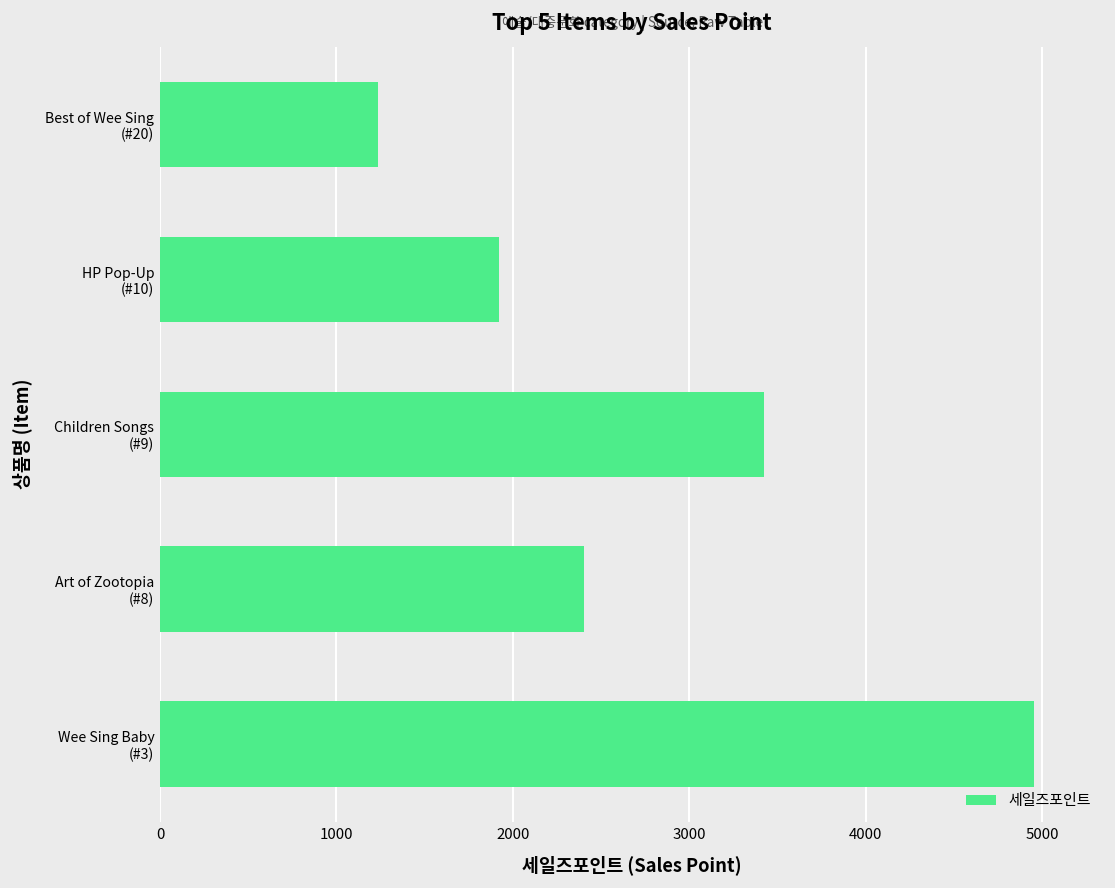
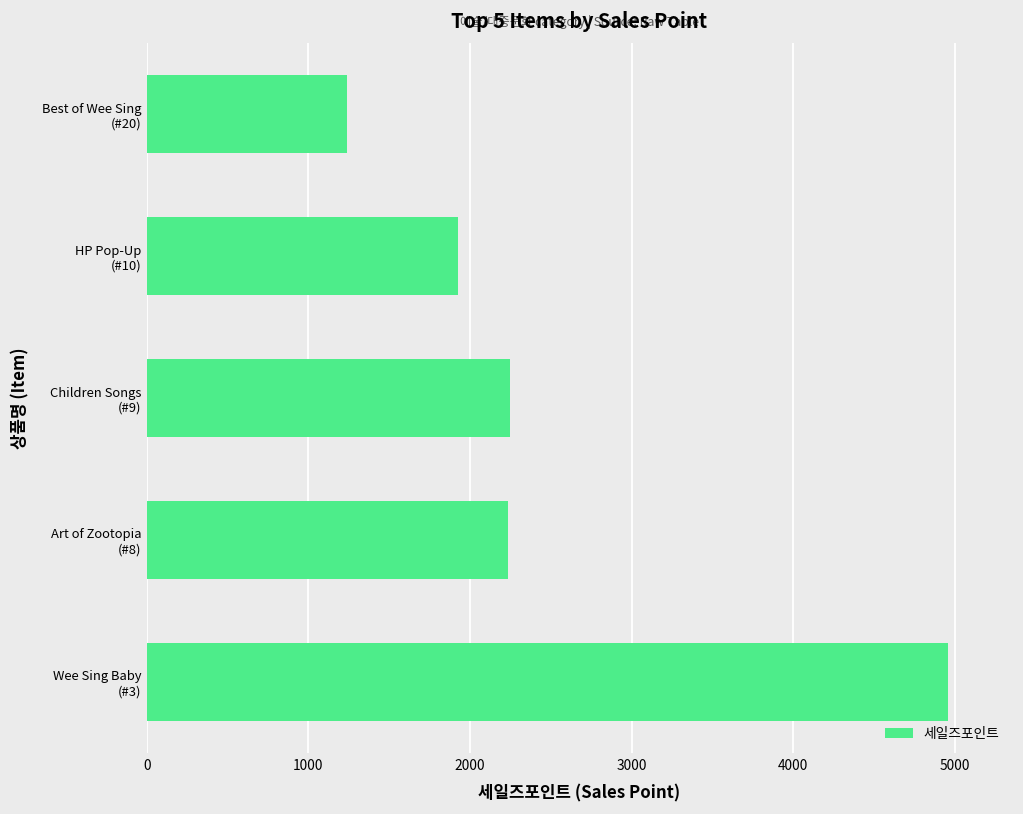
Children Songs (#9): 3420 -> 2250
Art of Zootopia (#8): 2400 -> 2230
